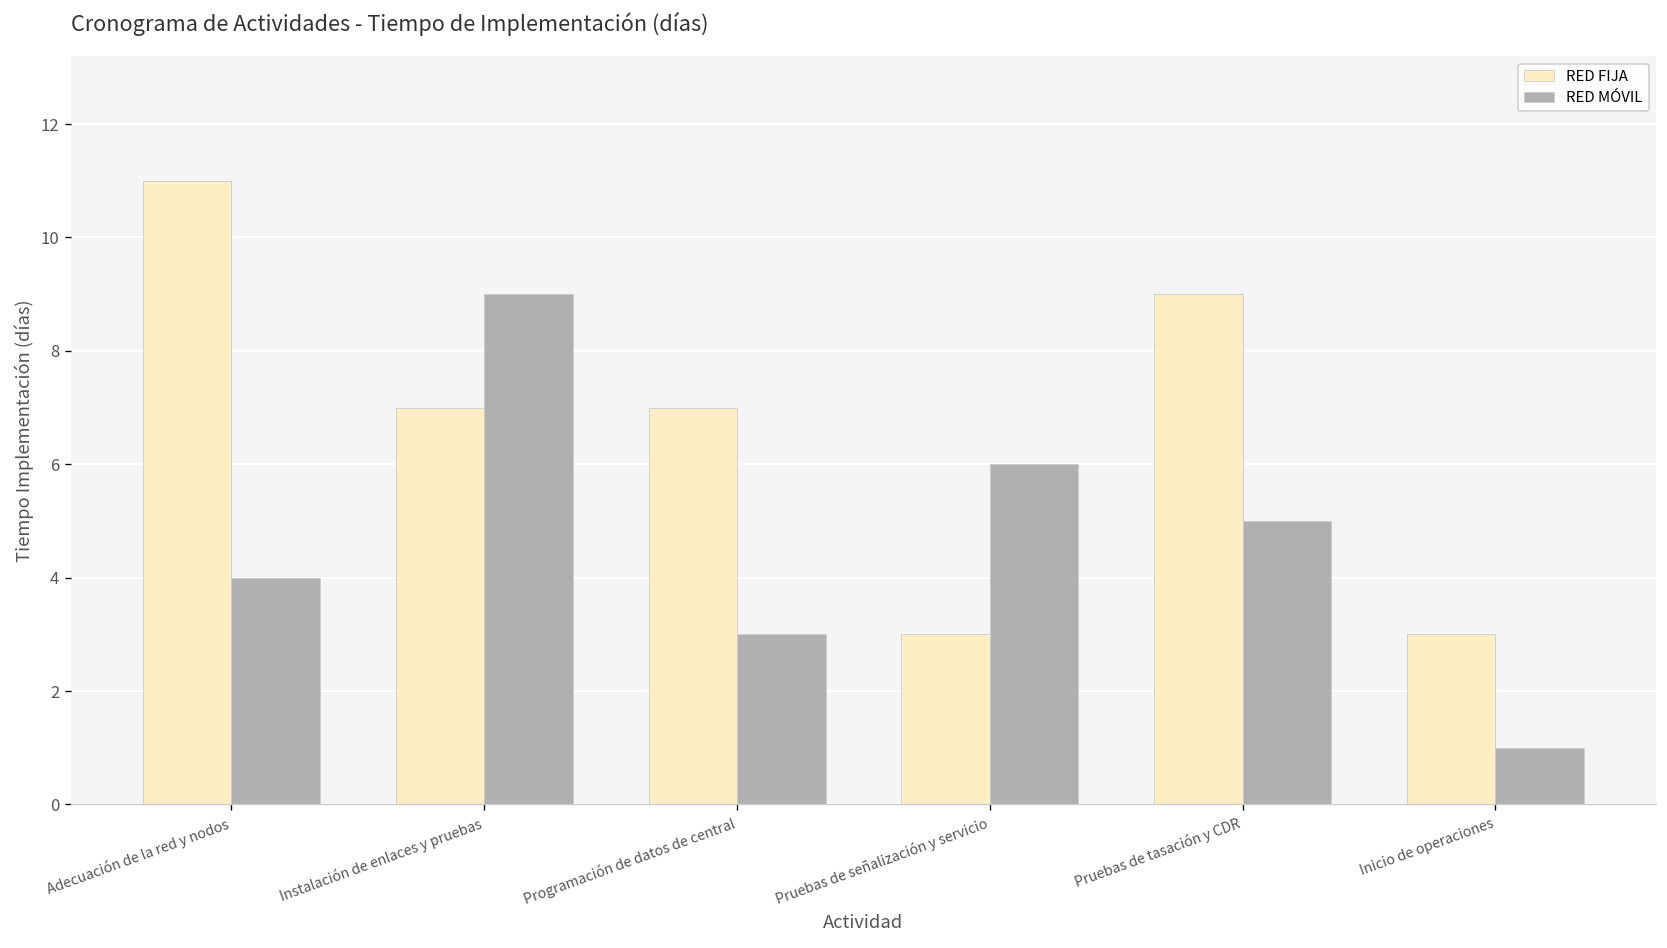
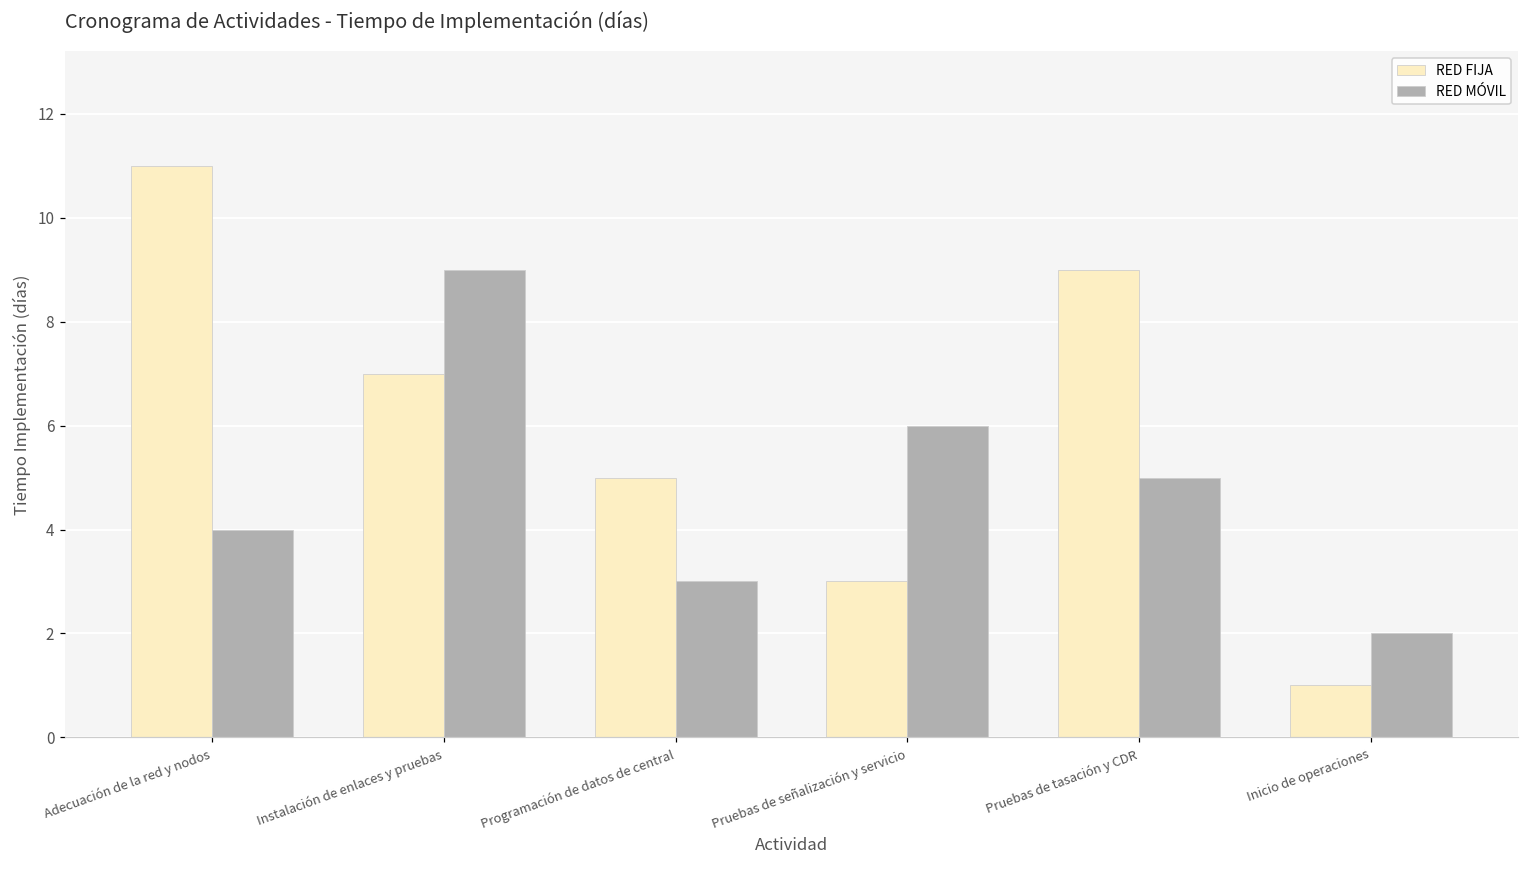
RED FIJA, Programación de datos de central: 7 -> 5
RED FIJA, Inicio de operaciones: 3 -> 1
RED MÓVIL, Inicio de operaciones: 1 -> 2
